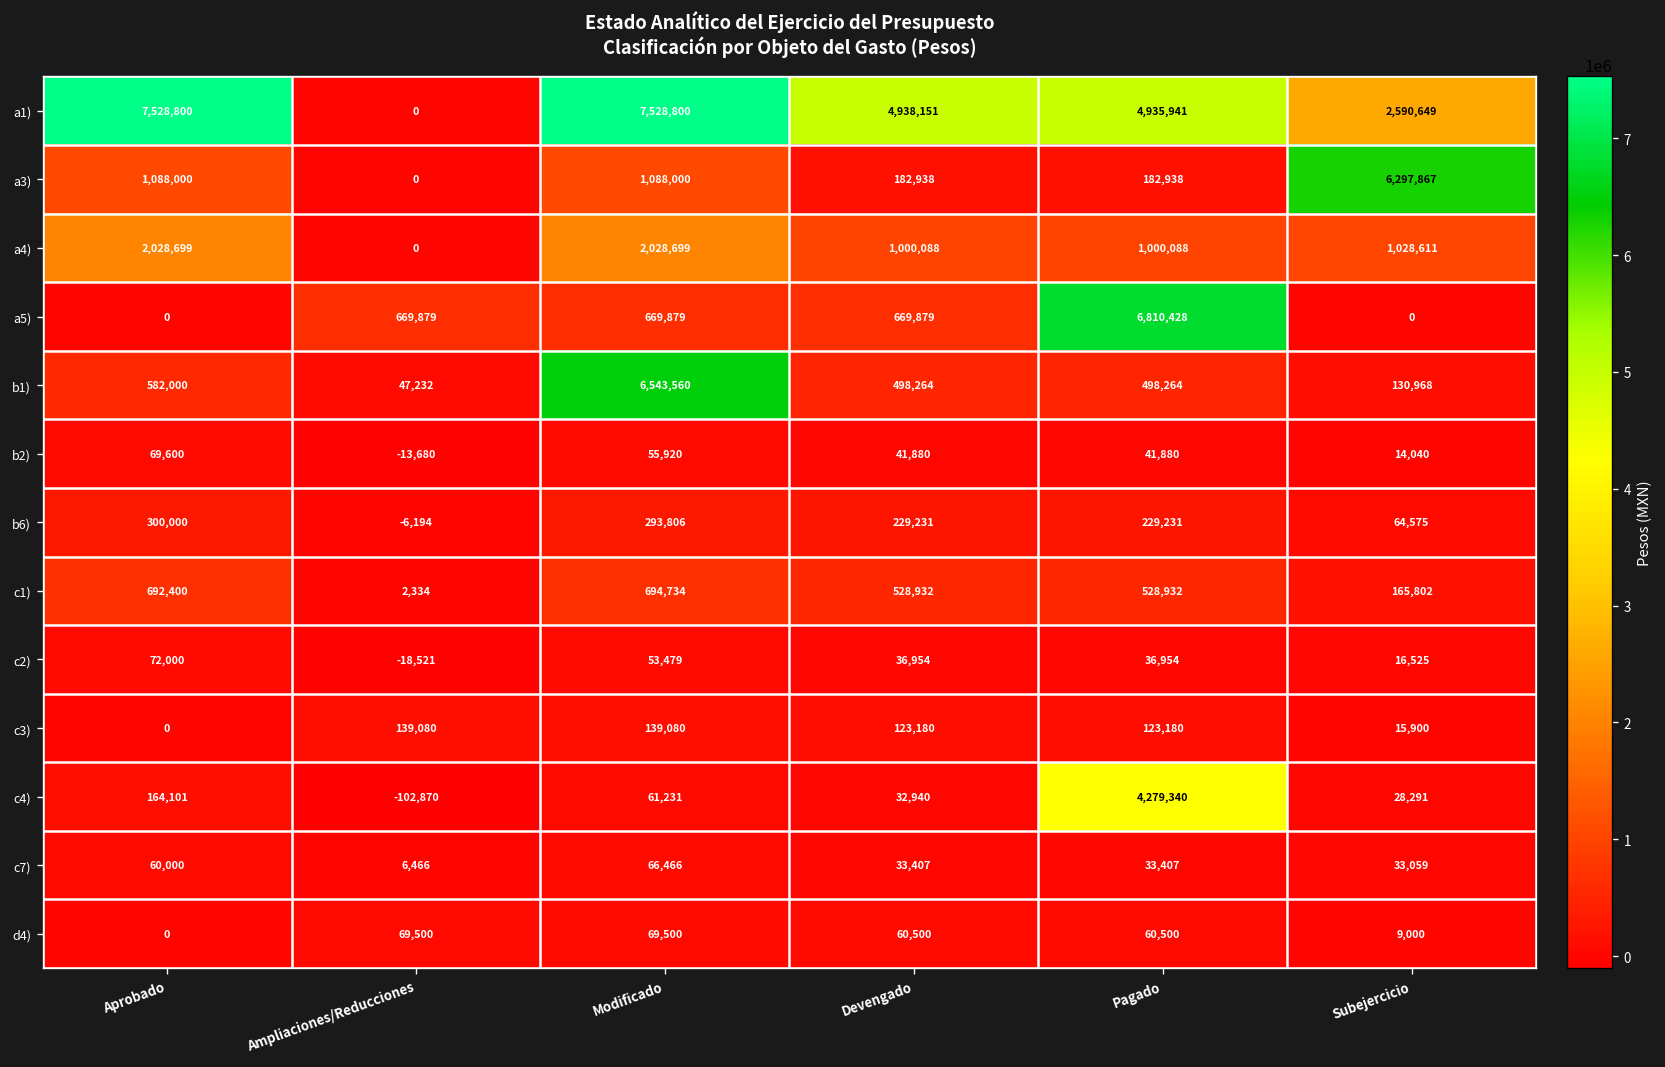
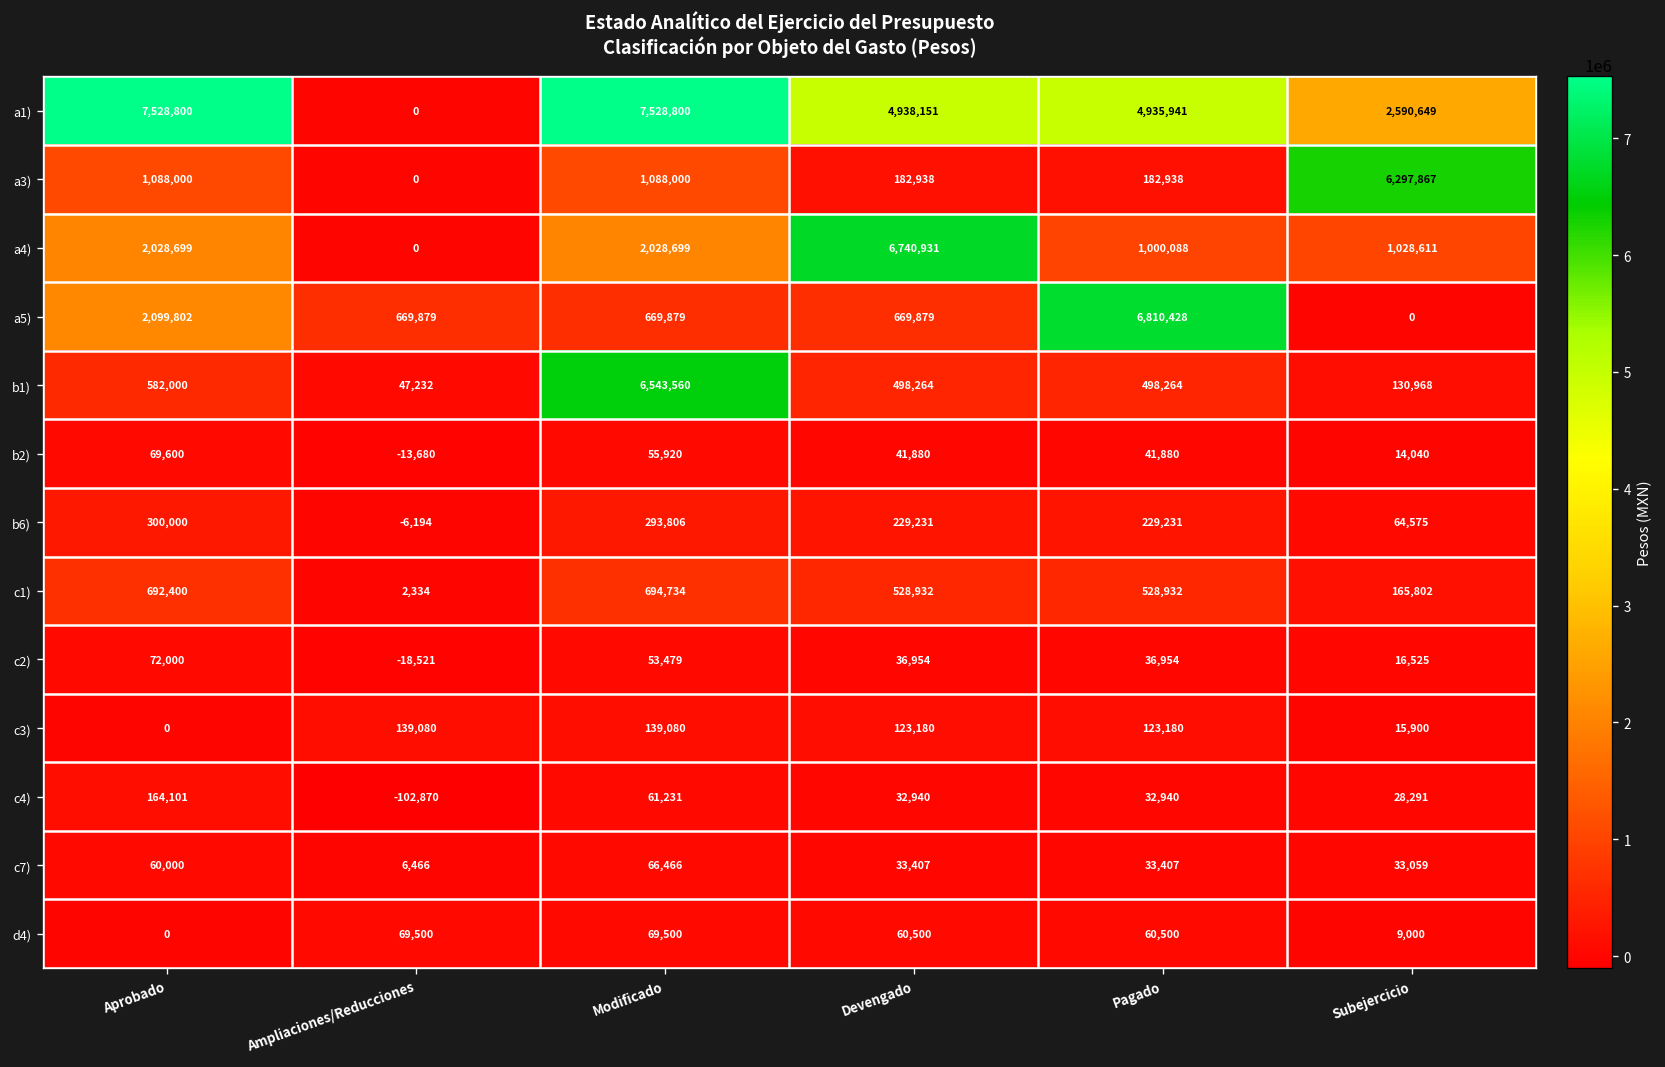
a4), Devengado: 1,000,088 -> 6,740,931
a5), Aprobado: 0 -> 2,099,802
c4), Pagado: 4,279,340 -> 32,940
